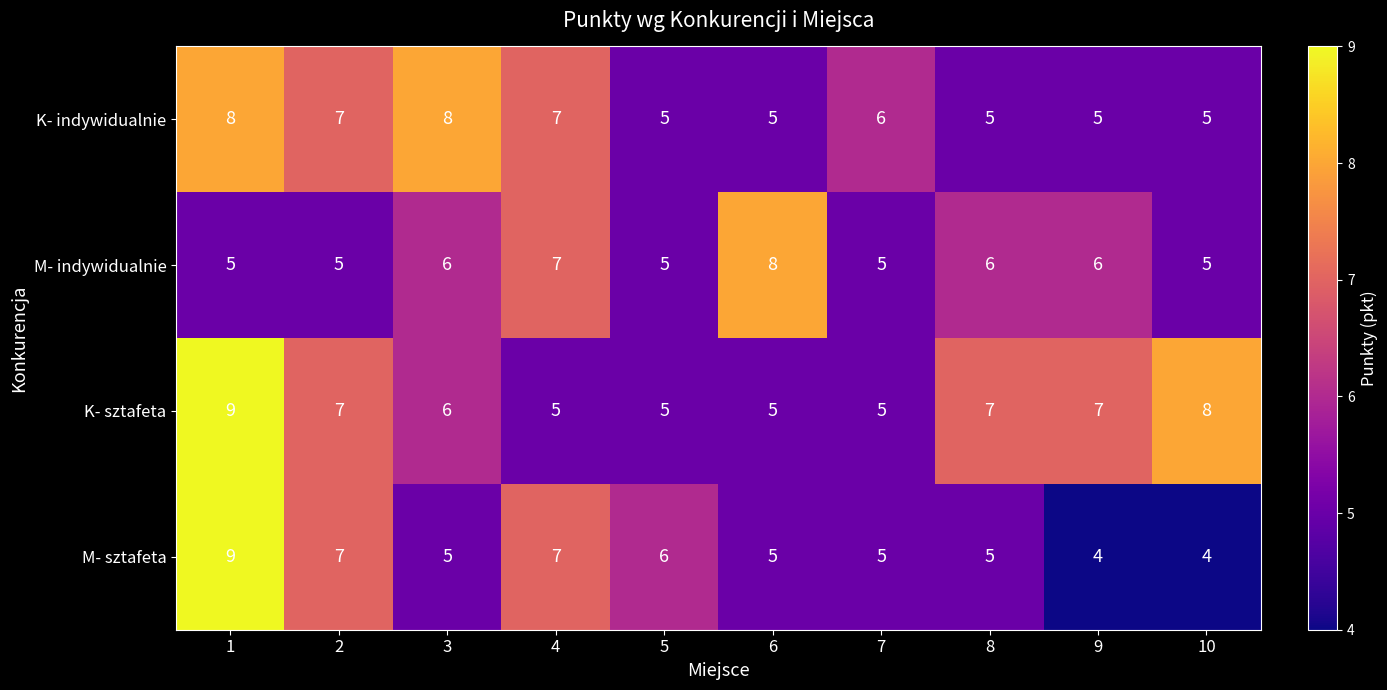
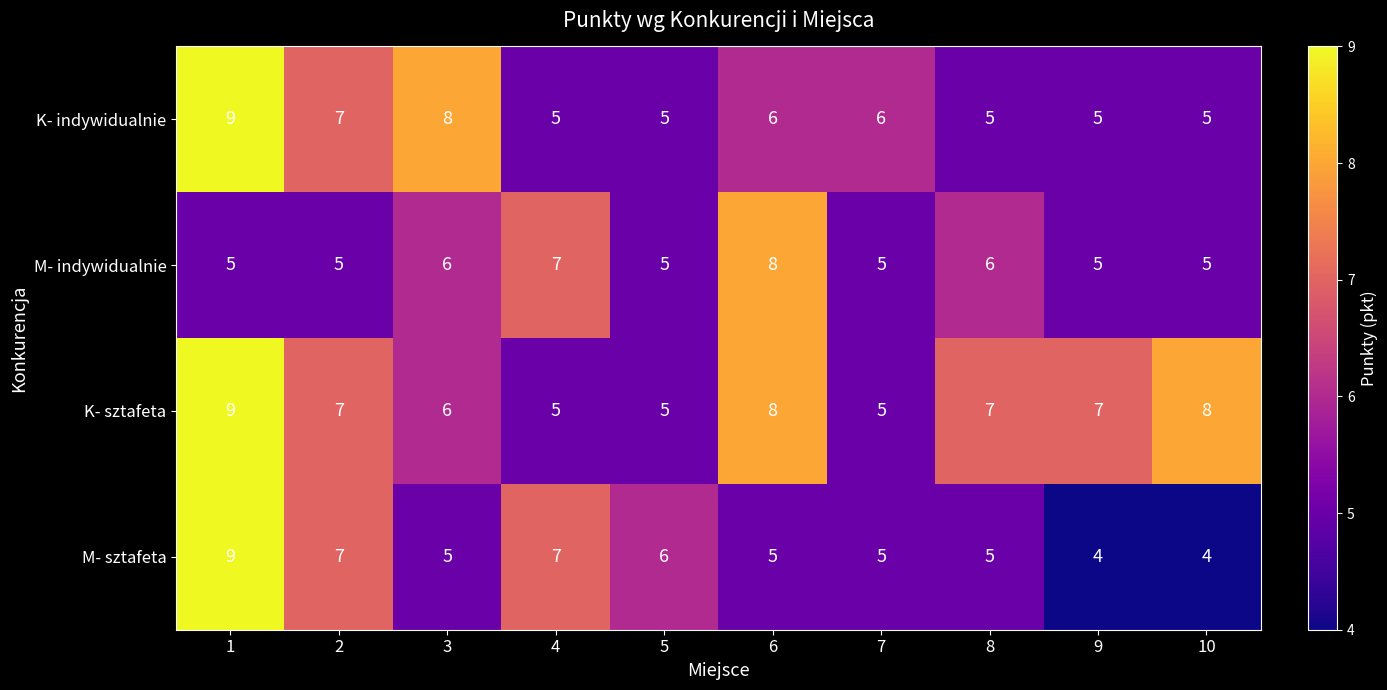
K- indywidualnie, 1: 8 -> 9
K- indywidualnie, 4: 7 -> 5
K- indywidualnie, 6: 5 -> 6
M- indywidualnie, 9: 6 -> 5
K- sztafeta, 6: 5 -> 8
